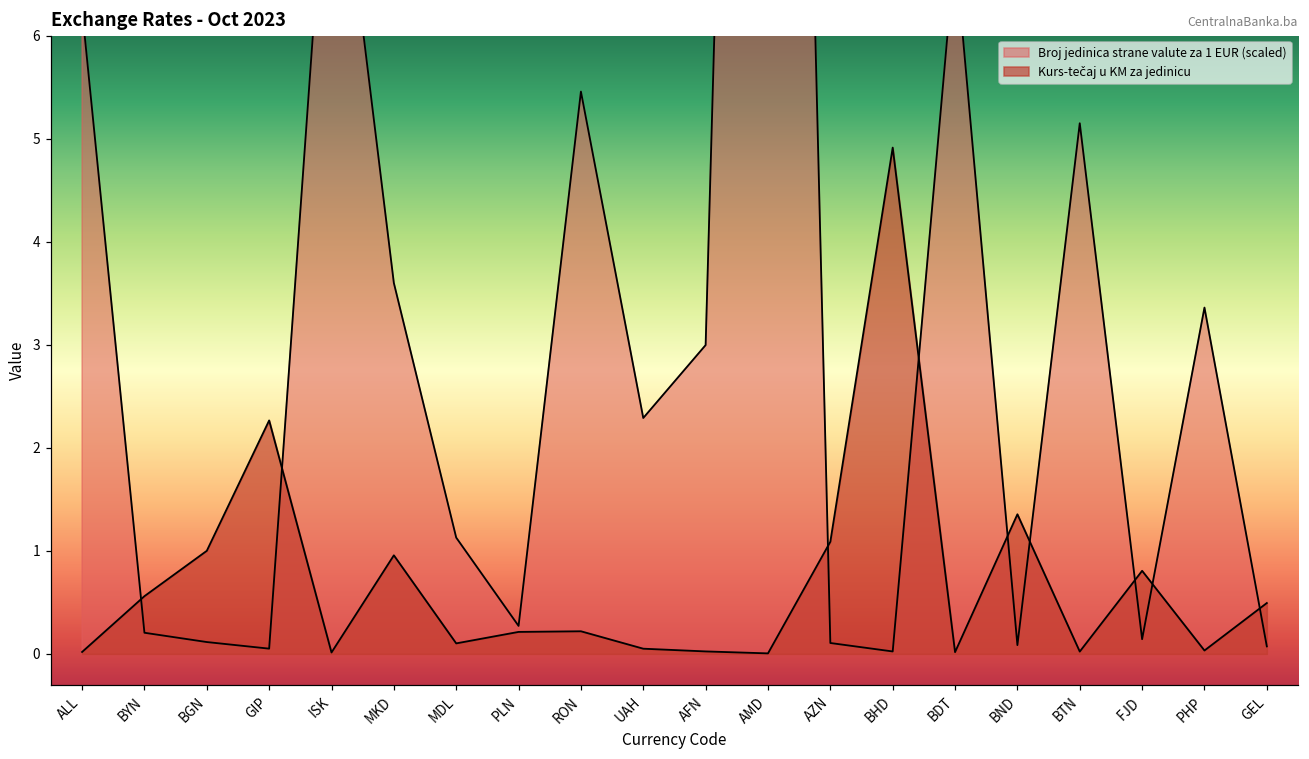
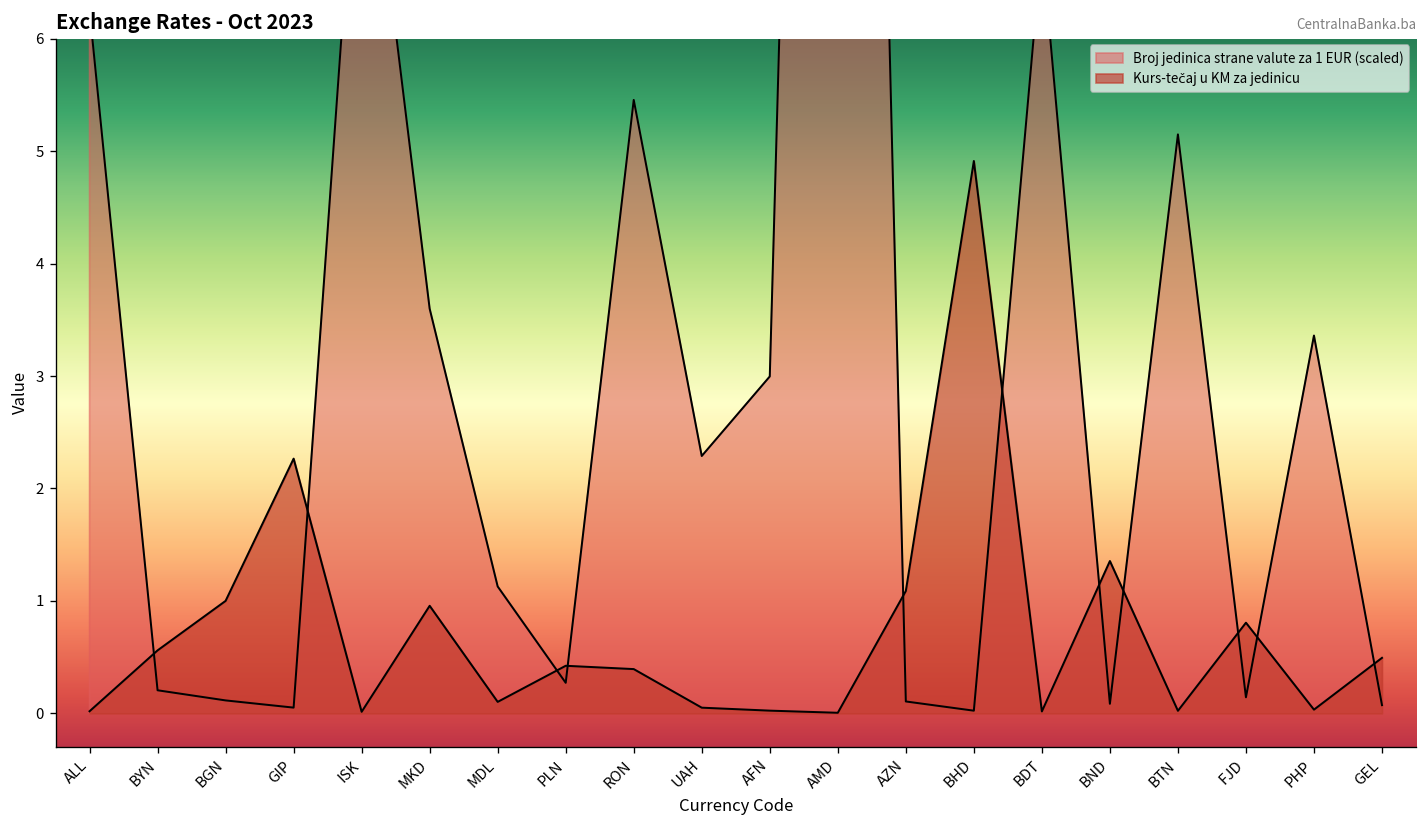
Kurs-tečaj u KM za jedinicu, PLN: 0.2 -> 0.4
Kurs-tečaj u KM za jedinicu, RON: 0.2 -> 0.4
